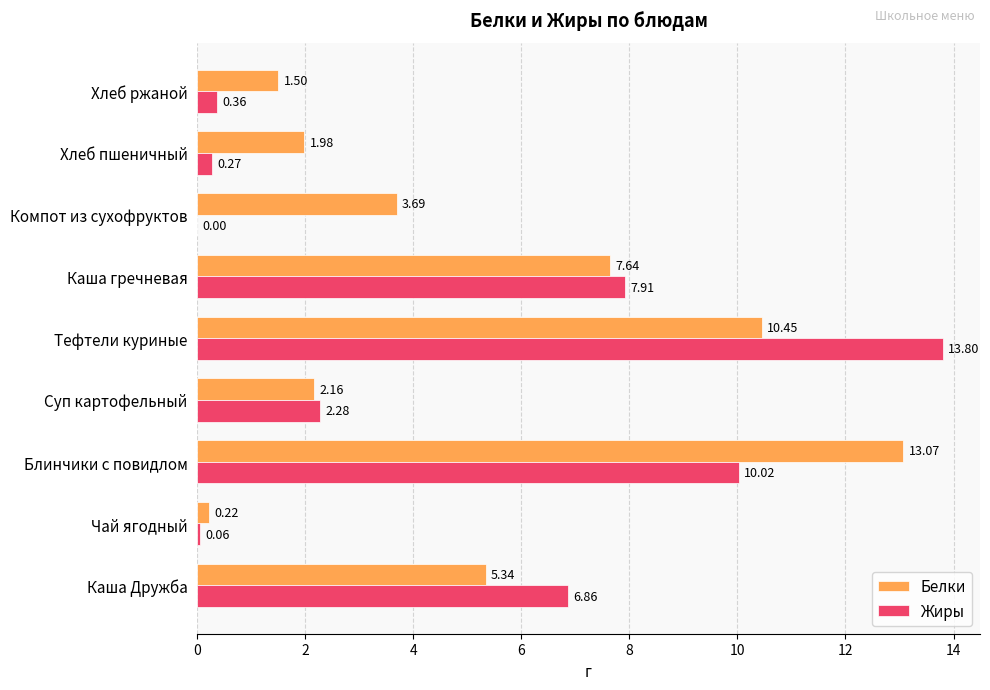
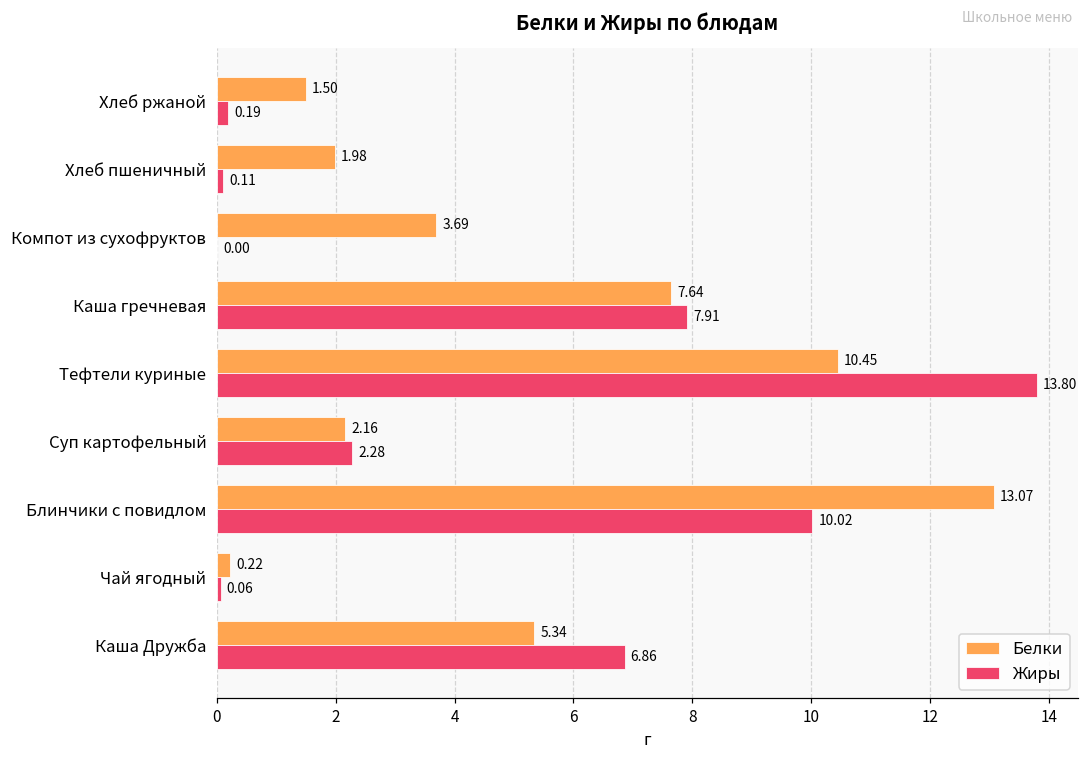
Жиры, Хлеб ржаной: 0.36 -> 0.19
Жиры, Хлеб пшеничный: 0.27 -> 0.11
